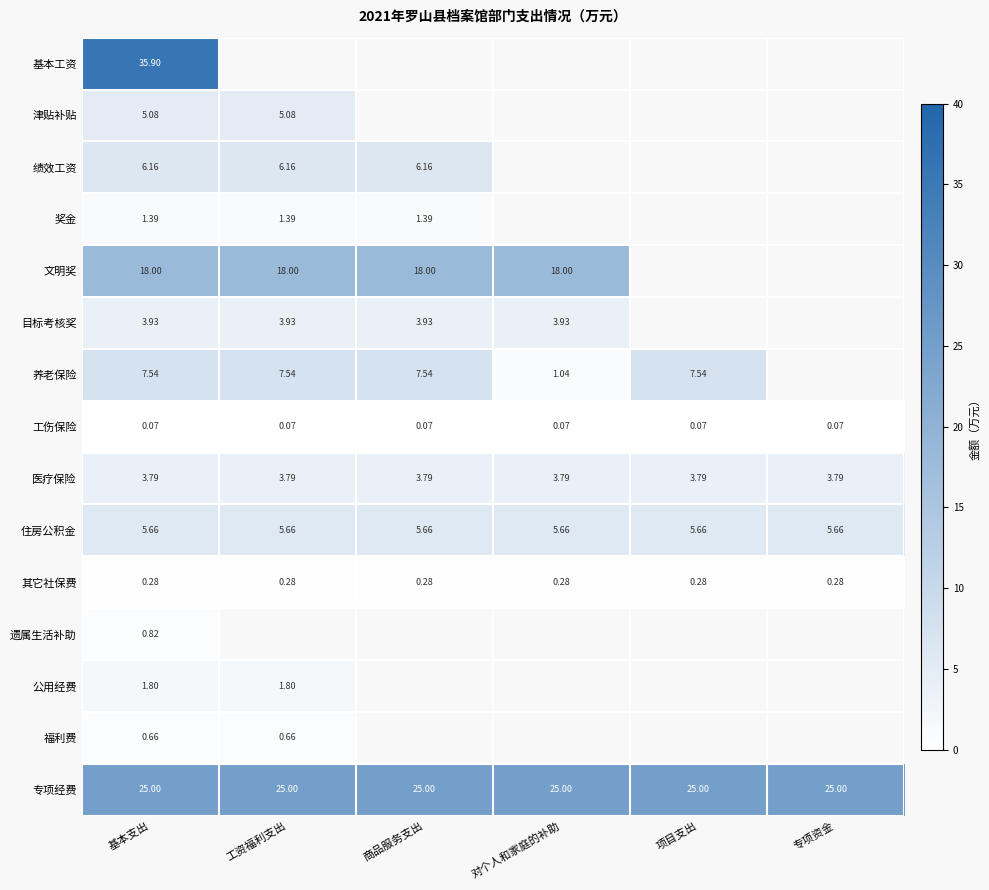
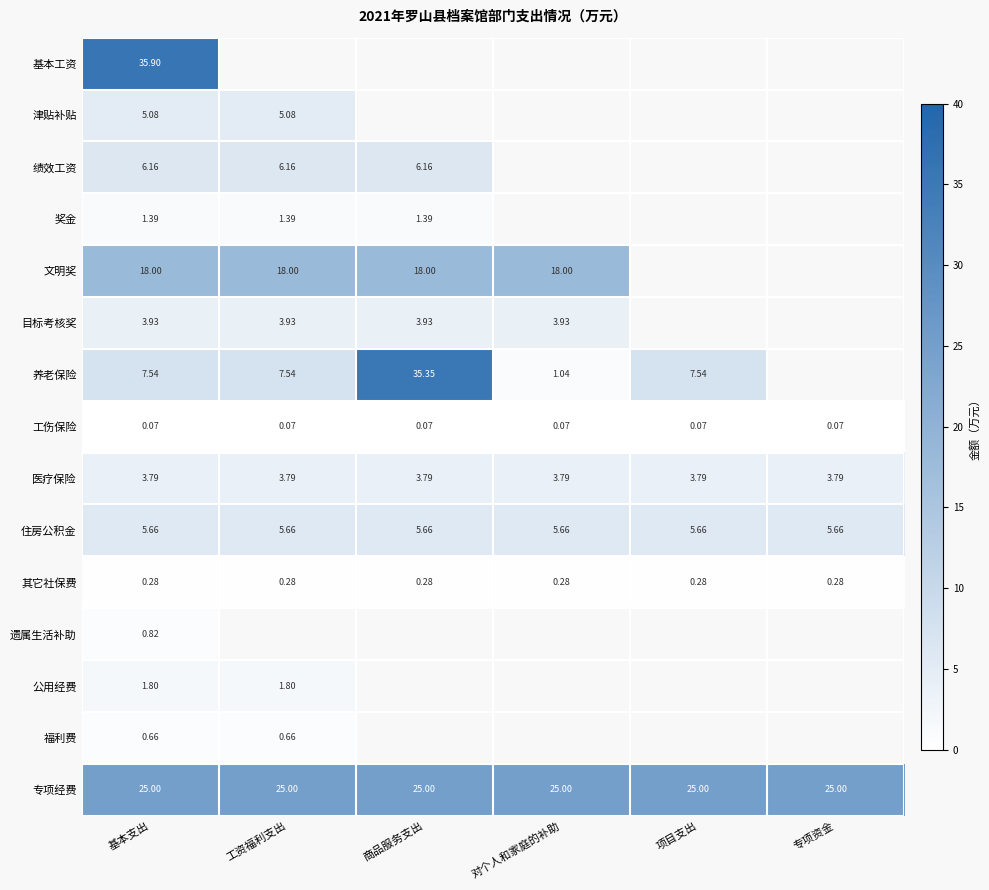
养老保险, 商品服务支出: 7.54 -> 35.35
